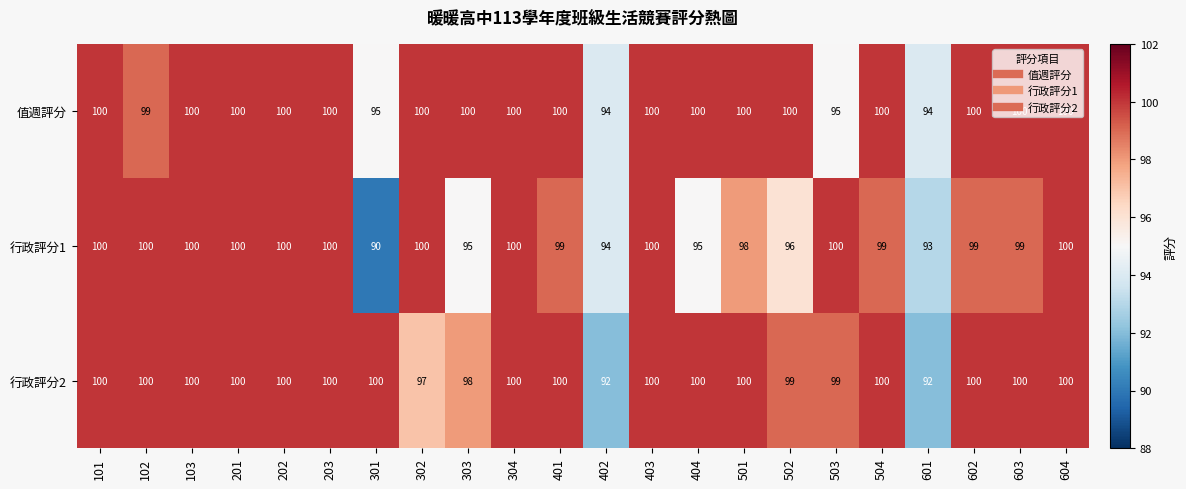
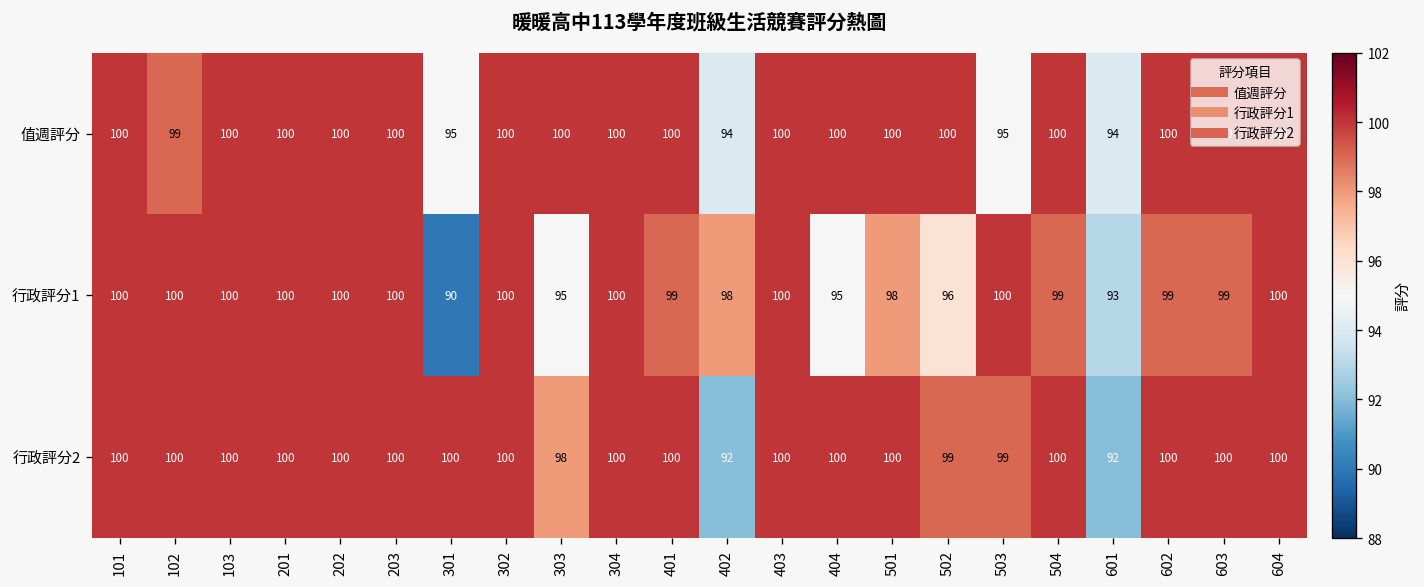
行政評分1, 402: 94 -> 98
行政評分2, 302: 97 -> 100
